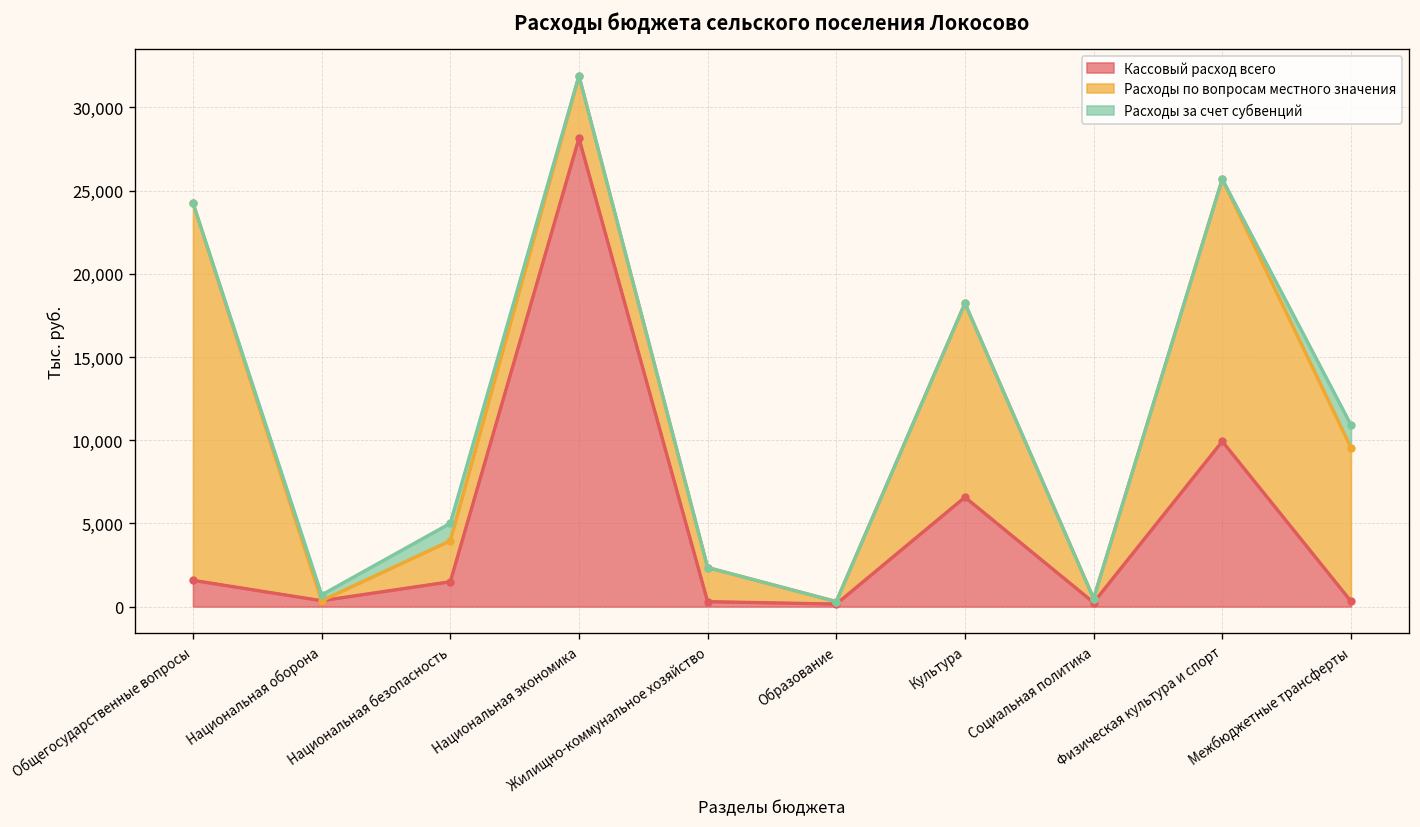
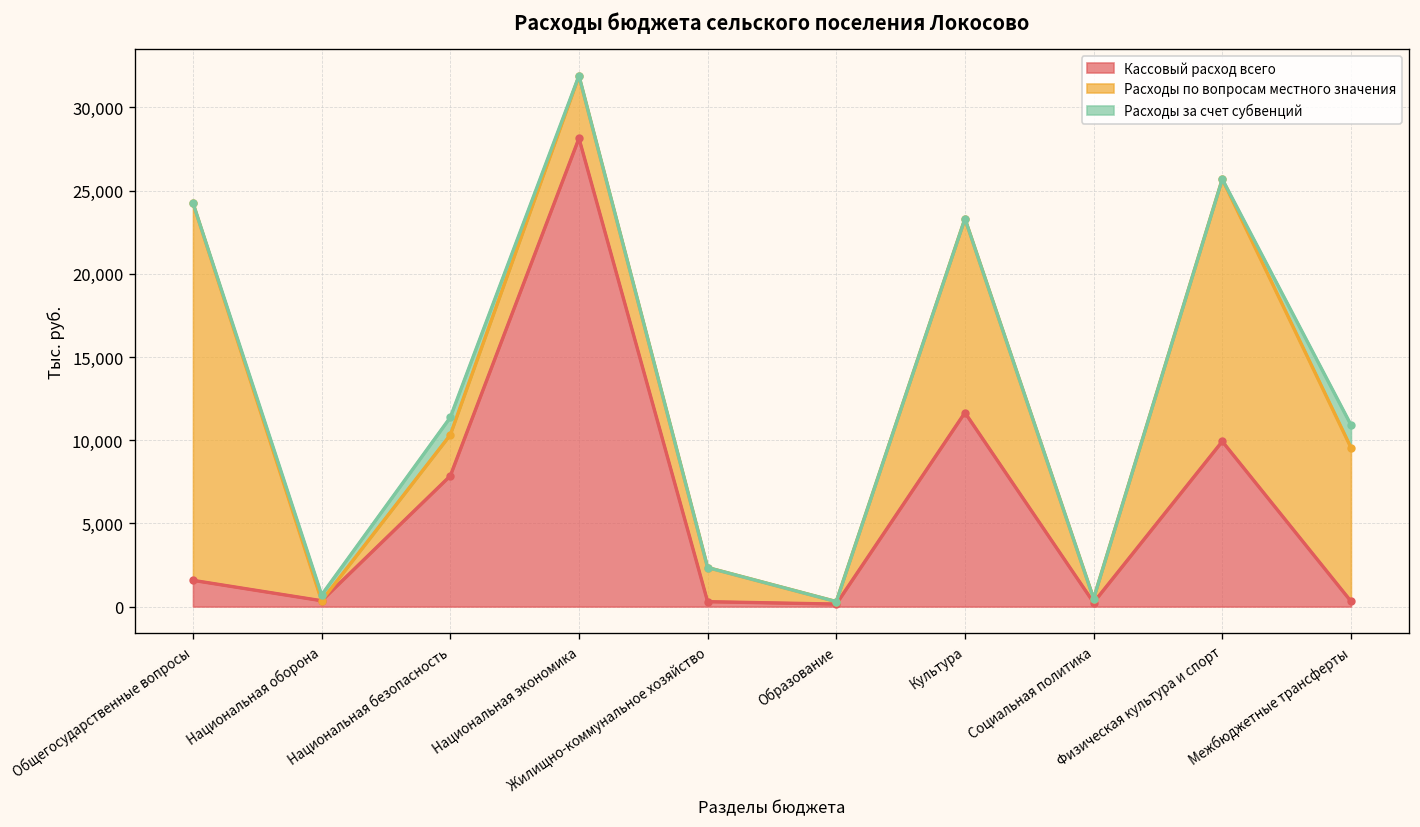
Кассовый расход всего, Национальная безопасность: 1,500 -> 7,900
Кассовый расход всего, Культура: 6,600 -> 11,700
